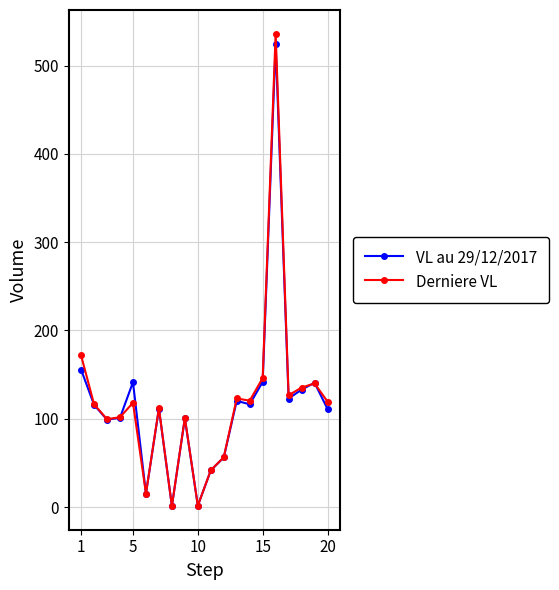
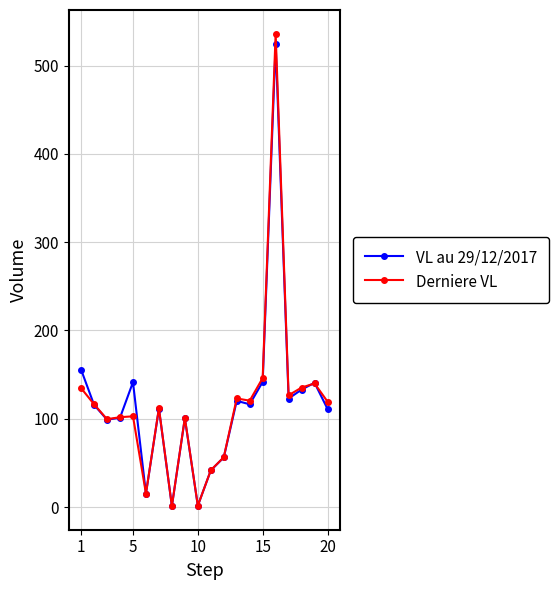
Derniere VL, 1: 170 -> 130
Derniere VL, 5: 120 -> 100
